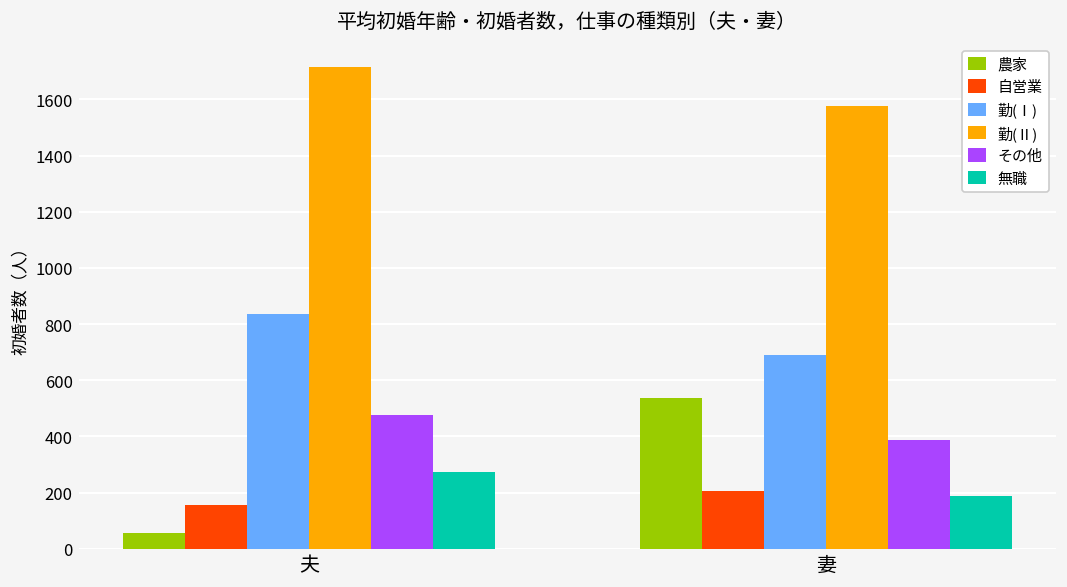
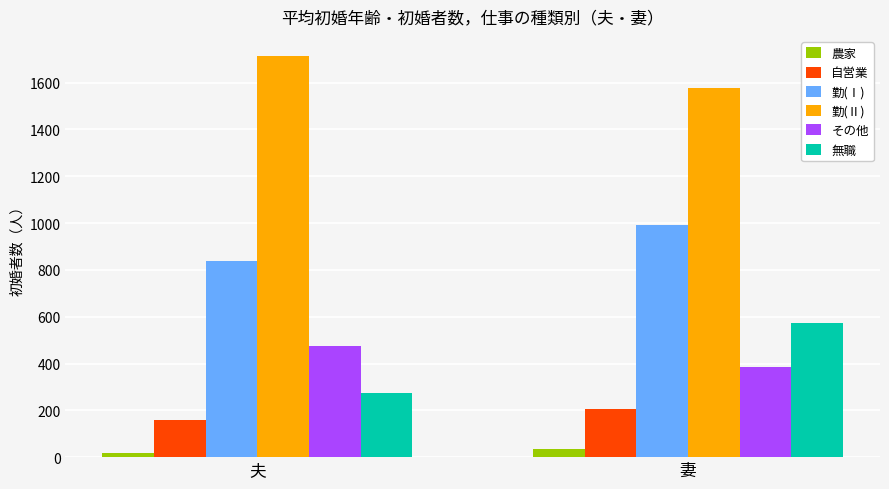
農家, 夫: 60 -> 20
農家, 妻: 540 -> 40
勤(Ⅰ), 妻: 690 -> 990
無職, 妻: 190 -> 570
